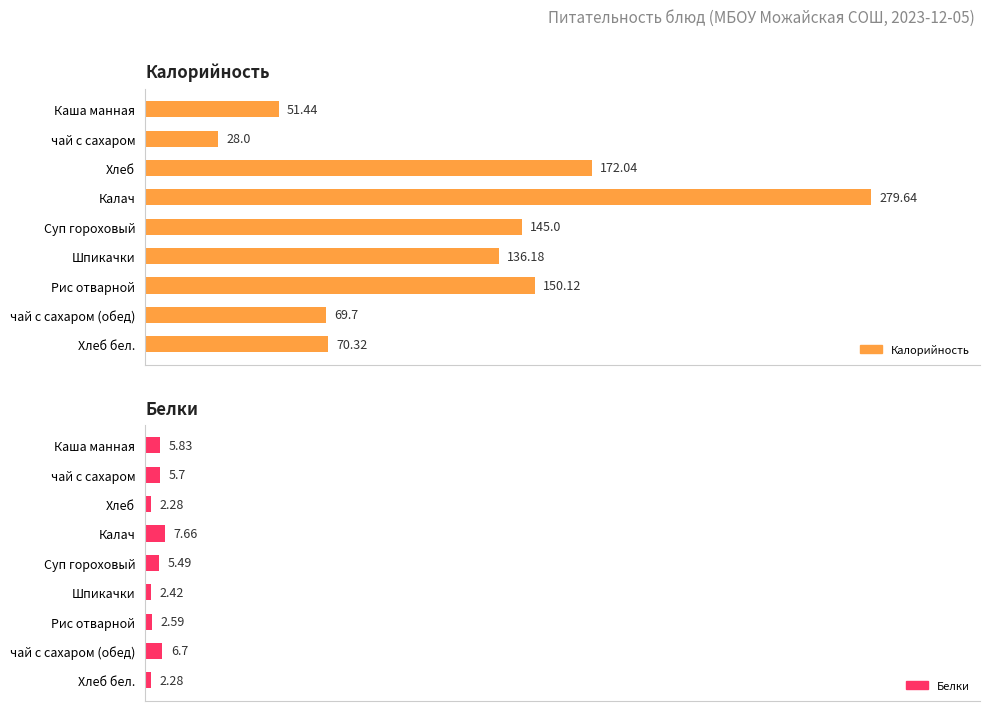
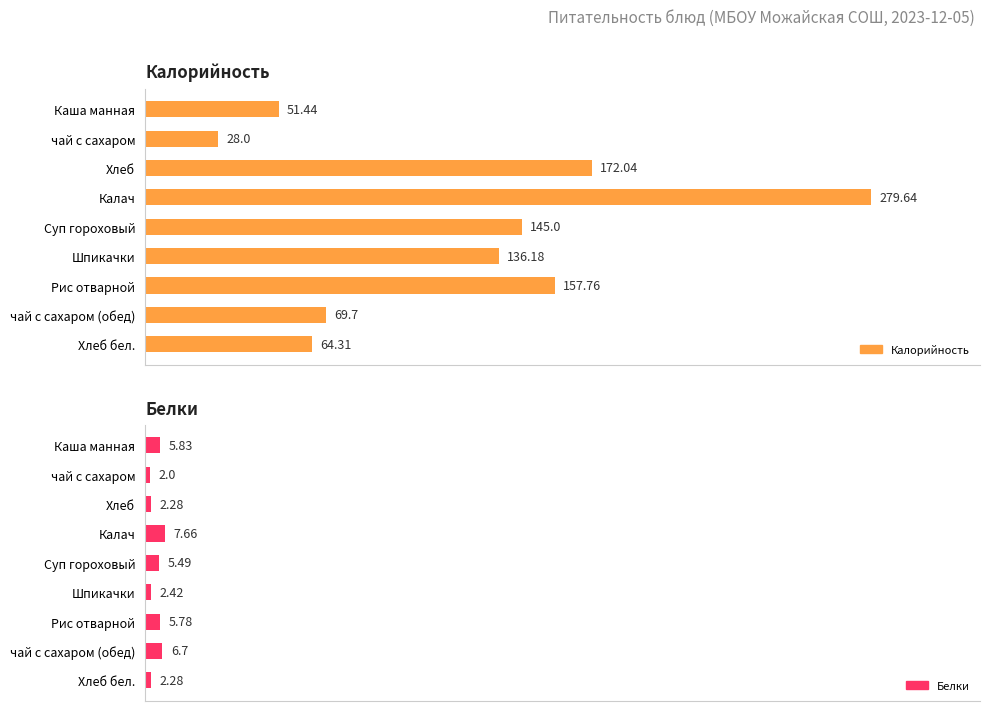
Калорийность, Рис отварной: 150.12 -> 157.76
Калорийность, Хлеб бел.: 70.32 -> 64.31
Белки, чай с сахаром: 5.7 -> 2.0
Белки, Рис отварной: 2.59 -> 5.78
